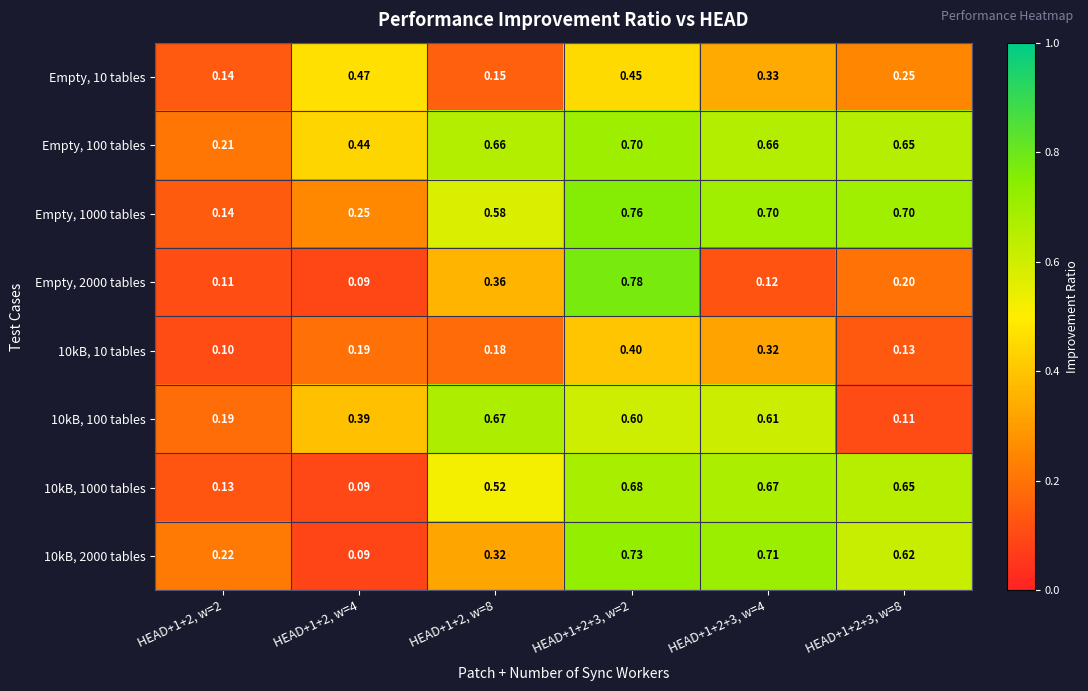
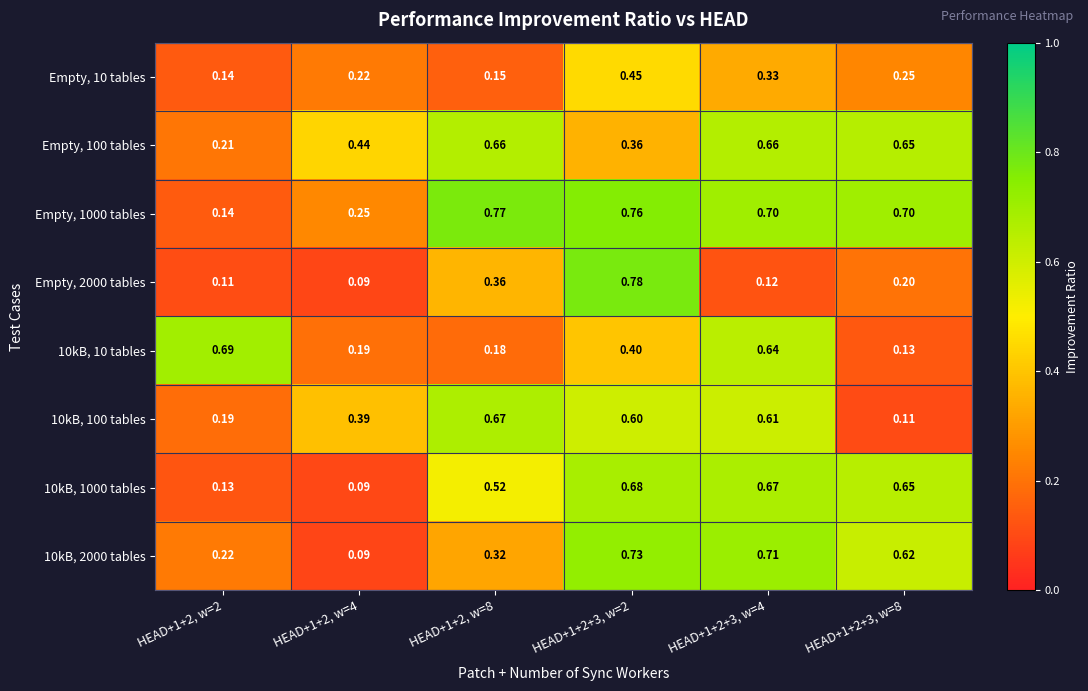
Empty, 10 tables, HEAD+1+2, w=4: 0.47 -> 0.22
Empty, 100 tables, HEAD+1+2+3, w=2: 0.70 -> 0.36
Empty, 1000 tables, HEAD+1+2, w=8: 0.58 -> 0.77
10kB, 10 tables, HEAD+1+2, w=2: 0.10 -> 0.69
10kB, 10 tables, HEAD+1+2+3, w=4: 0.32 -> 0.64
